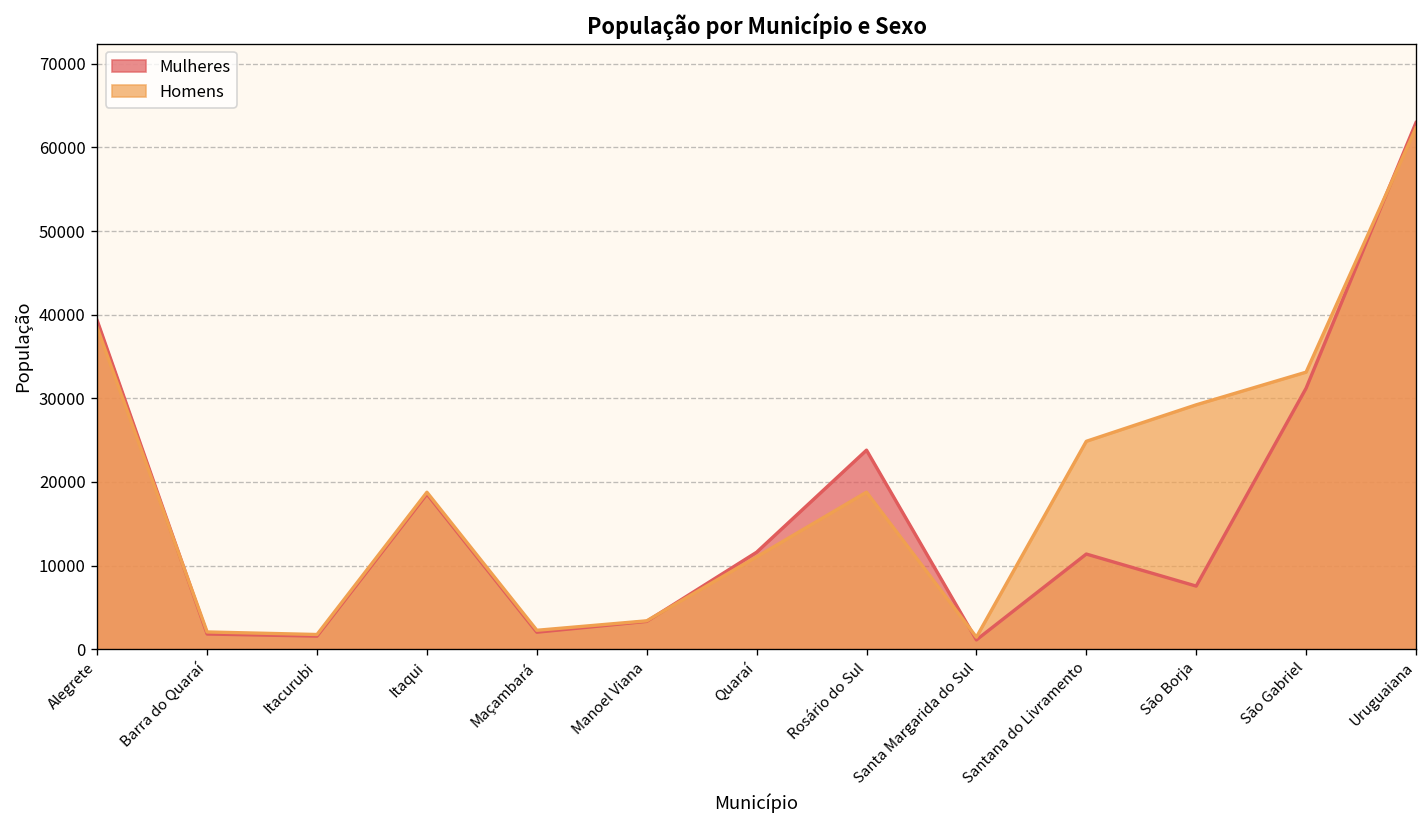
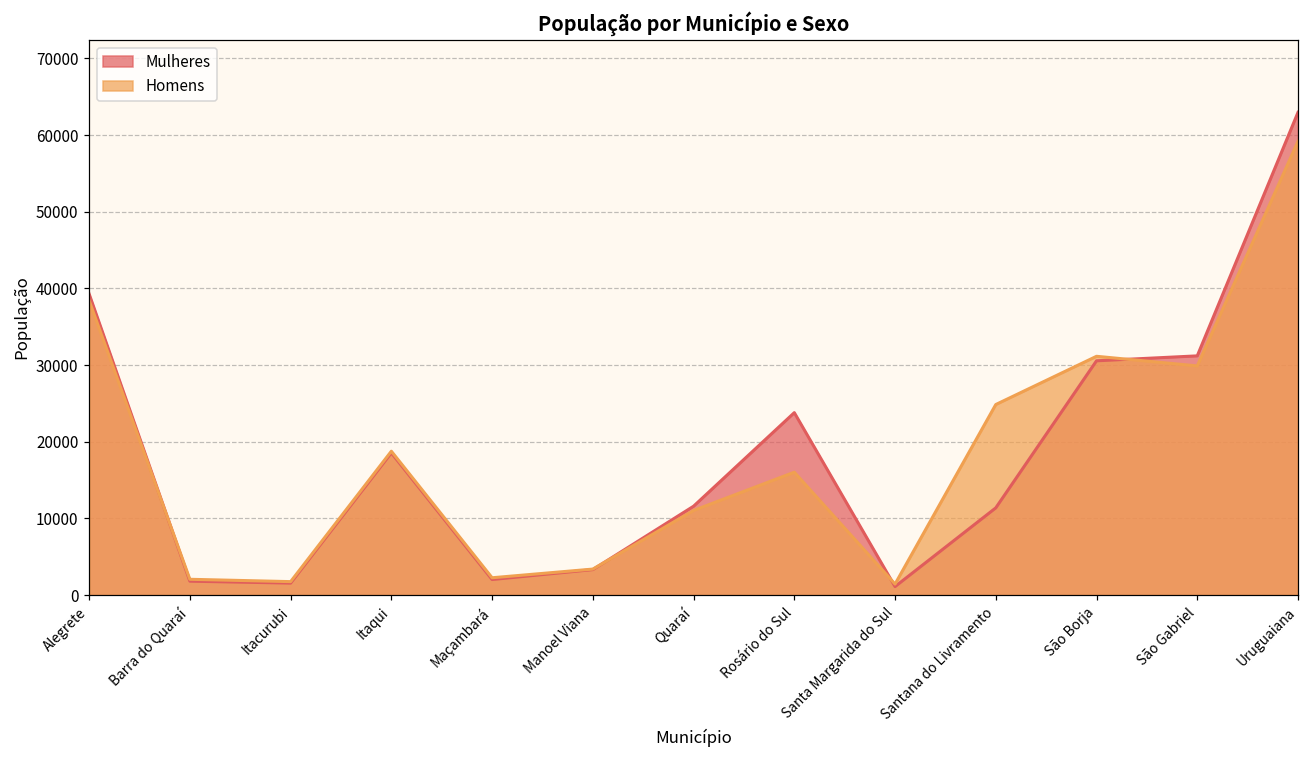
Homens, Rosário do Sul: 19000 -> 16000
Mulheres, São Borja: 8000 -> 31000
Homens, São Borja: 29000 -> 31000
Homens, São Gabriel: 33000 -> 30000
Homens, Uruguaiana: 62000 -> 59000
